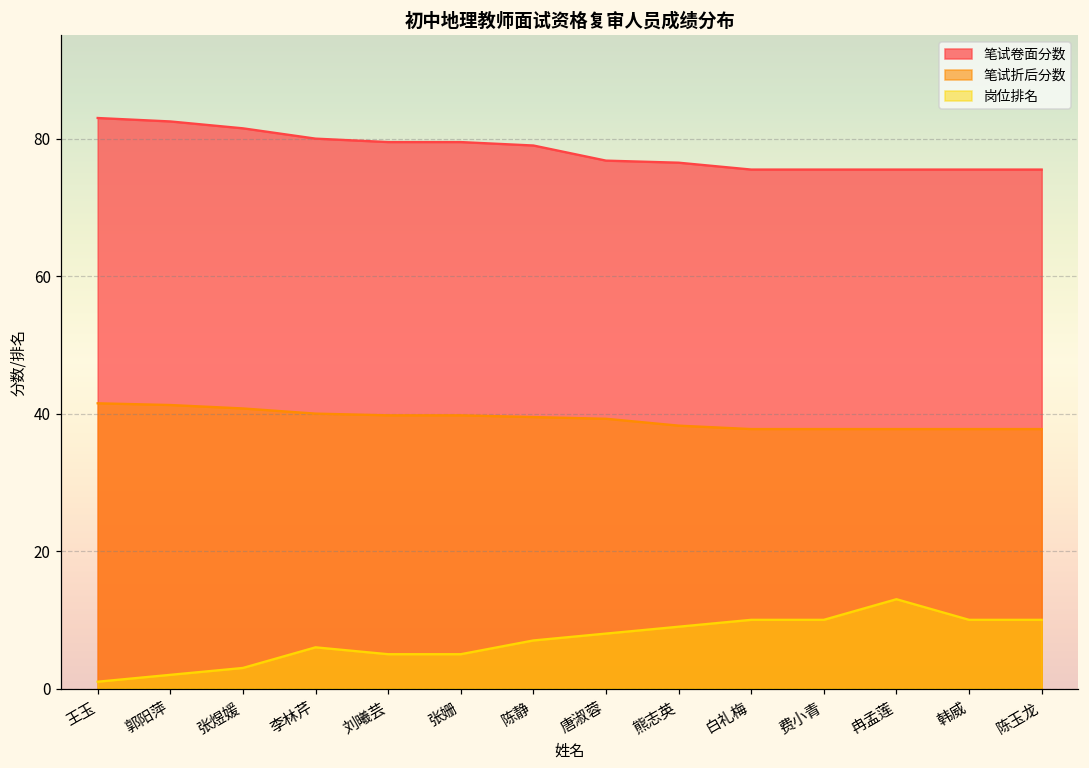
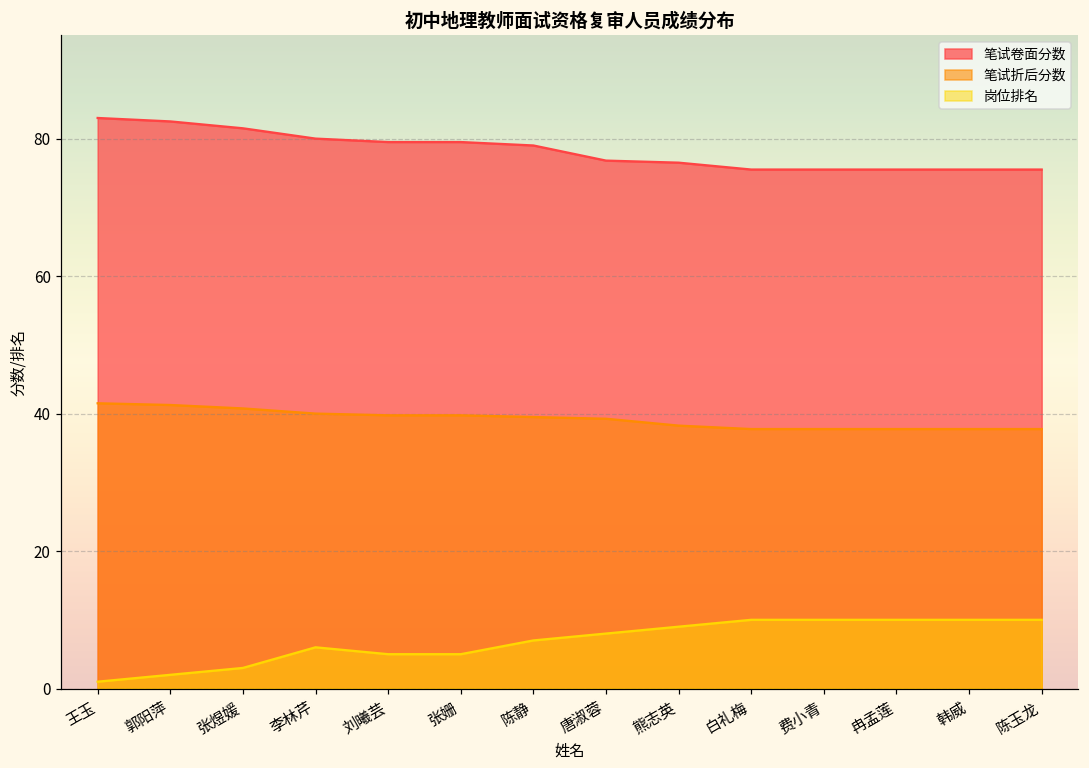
岗位排名, 冉孟莲: 13 -> 10
